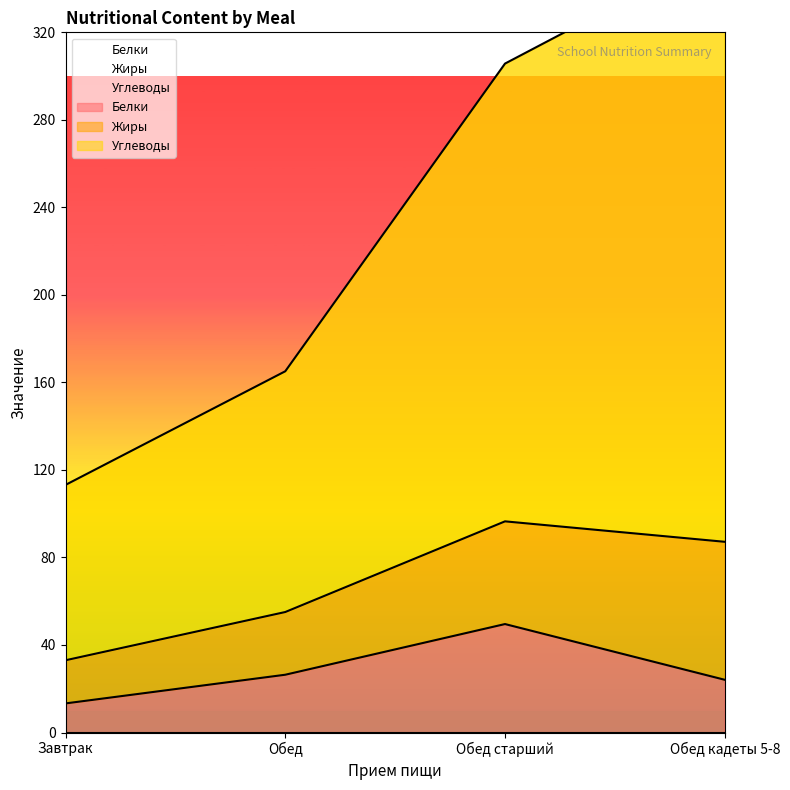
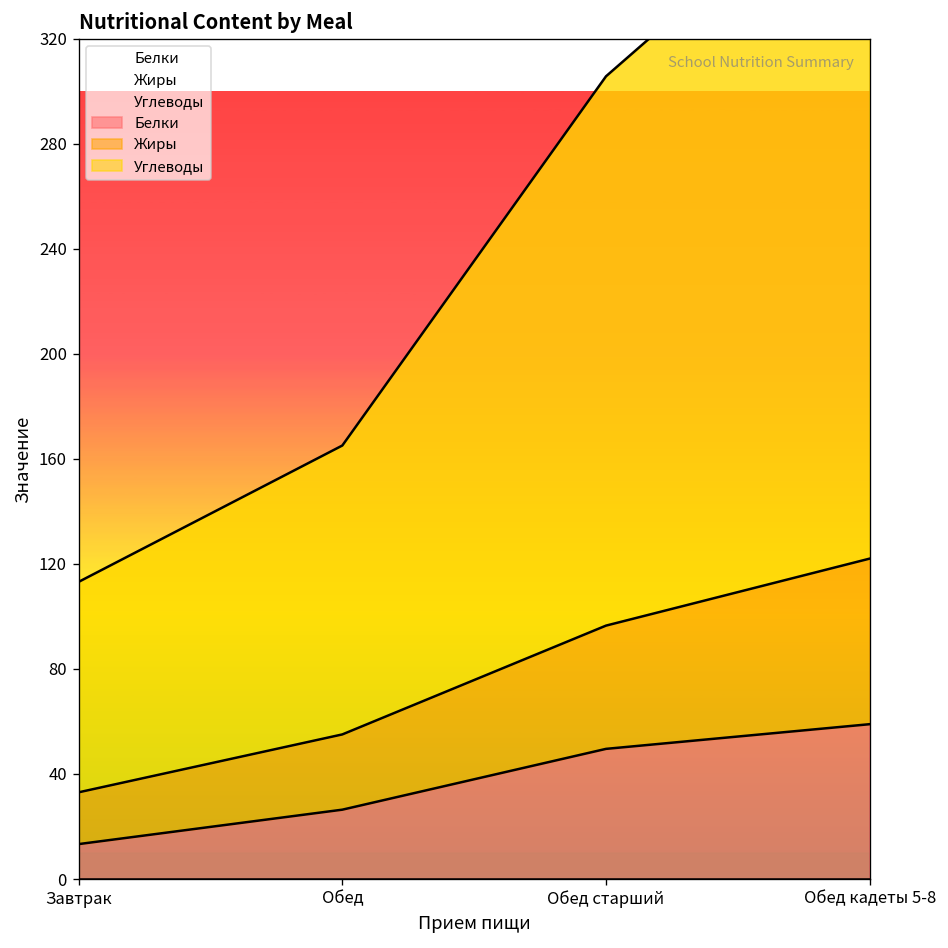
Белки, Обед кадеты 5-8: 24 -> 59
